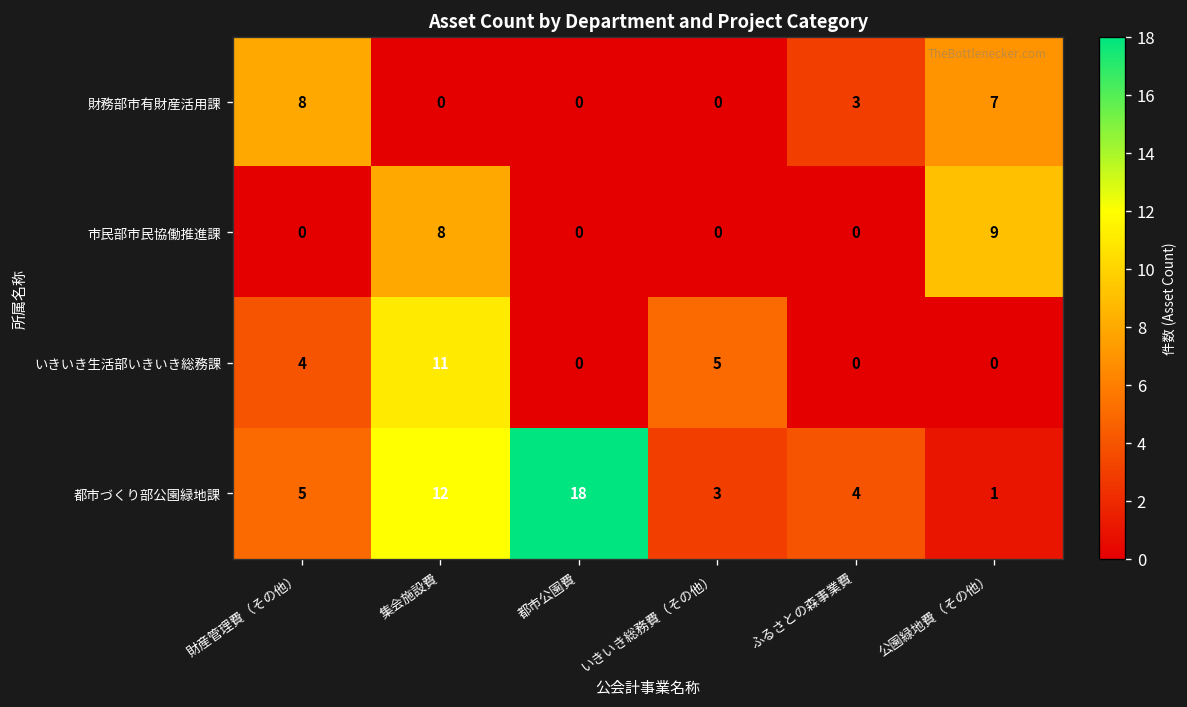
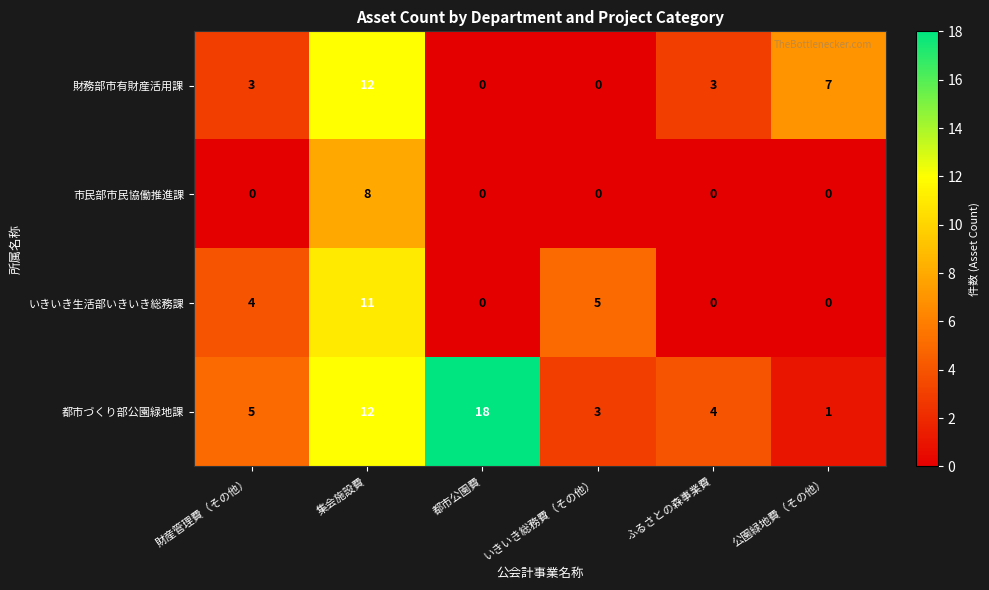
財務部市有財産活用課, 財産管理費（その他）: 8 -> 3
財務部市有財産活用課, 集会施設費: 0 -> 12
市民部市民協働推進課, 公園緑地費（その他）: 9 -> 0
